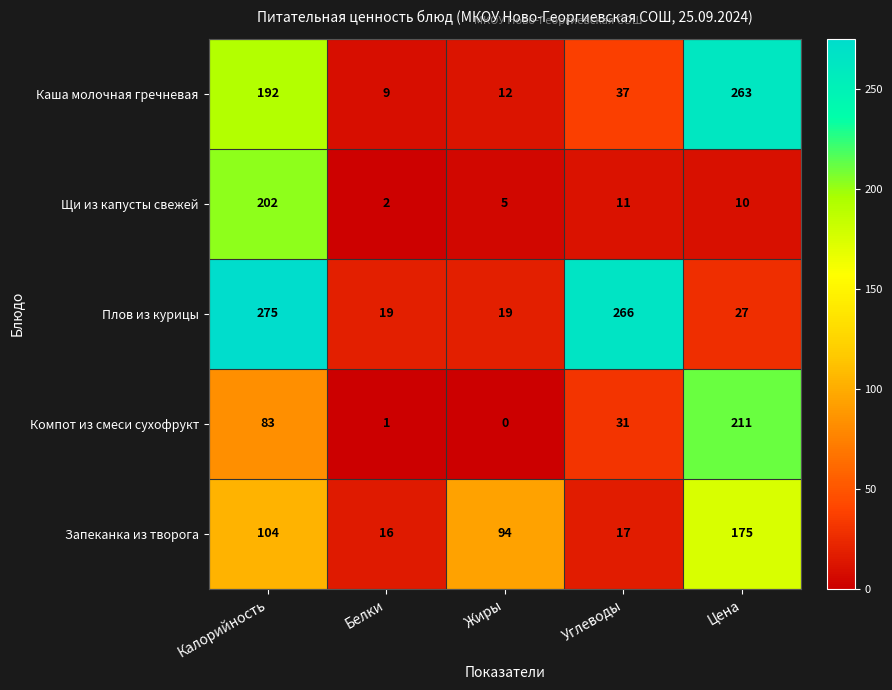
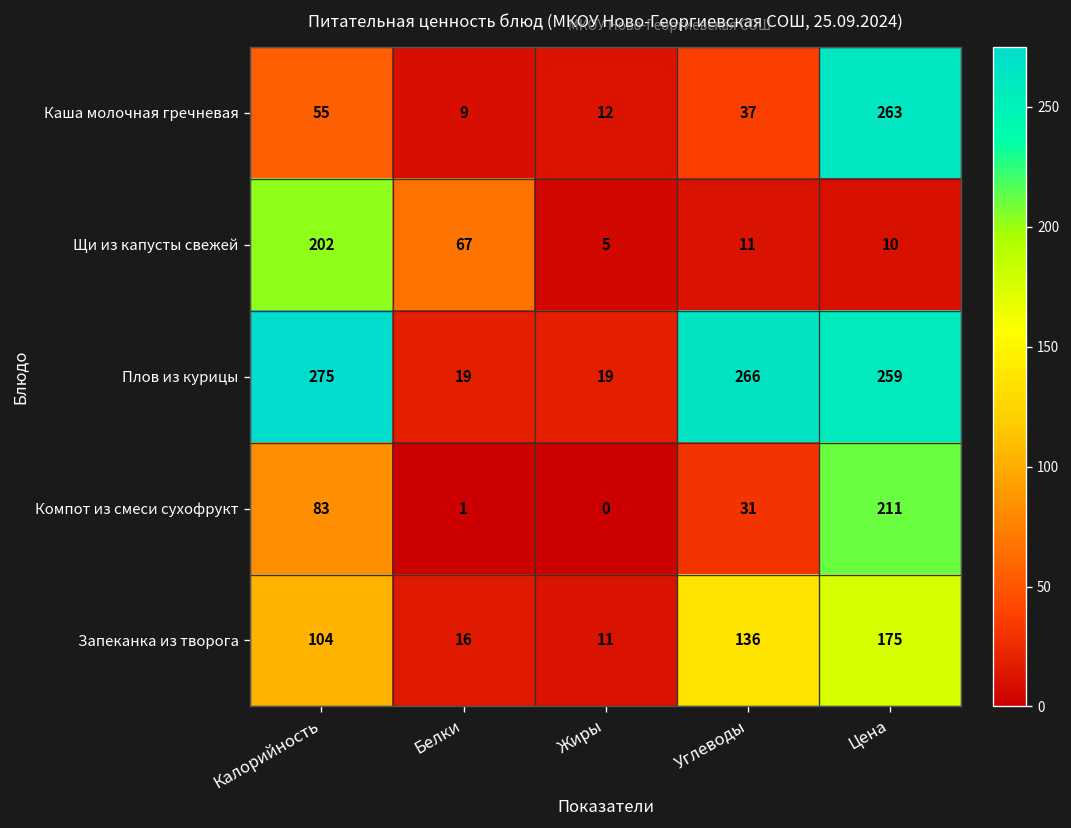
Каша молочная гречневая, Калорийность: 192 -> 55
Щи из капусты свежей, Белки: 2 -> 67
Плов из курицы, Цена: 27 -> 259
Запеканка из творога, Жиры: 94 -> 11
Запеканка из творога, Углеводы: 17 -> 136
